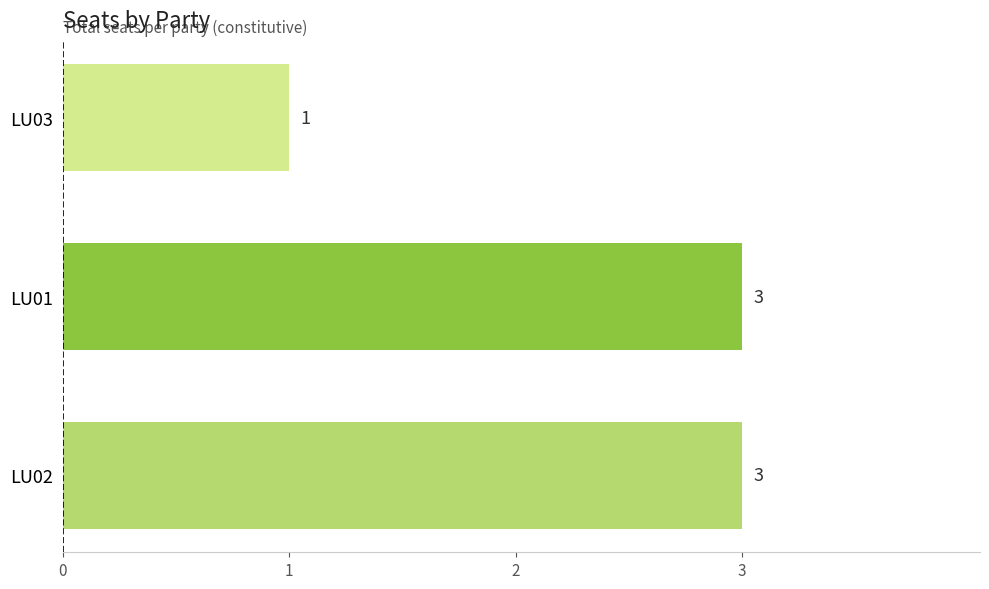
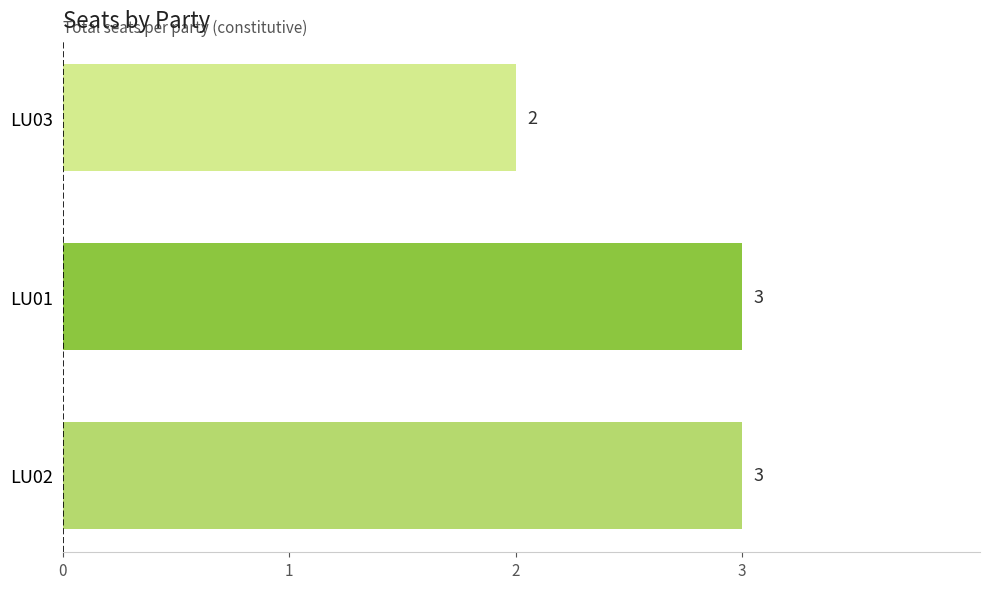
LU03: 1 -> 2
